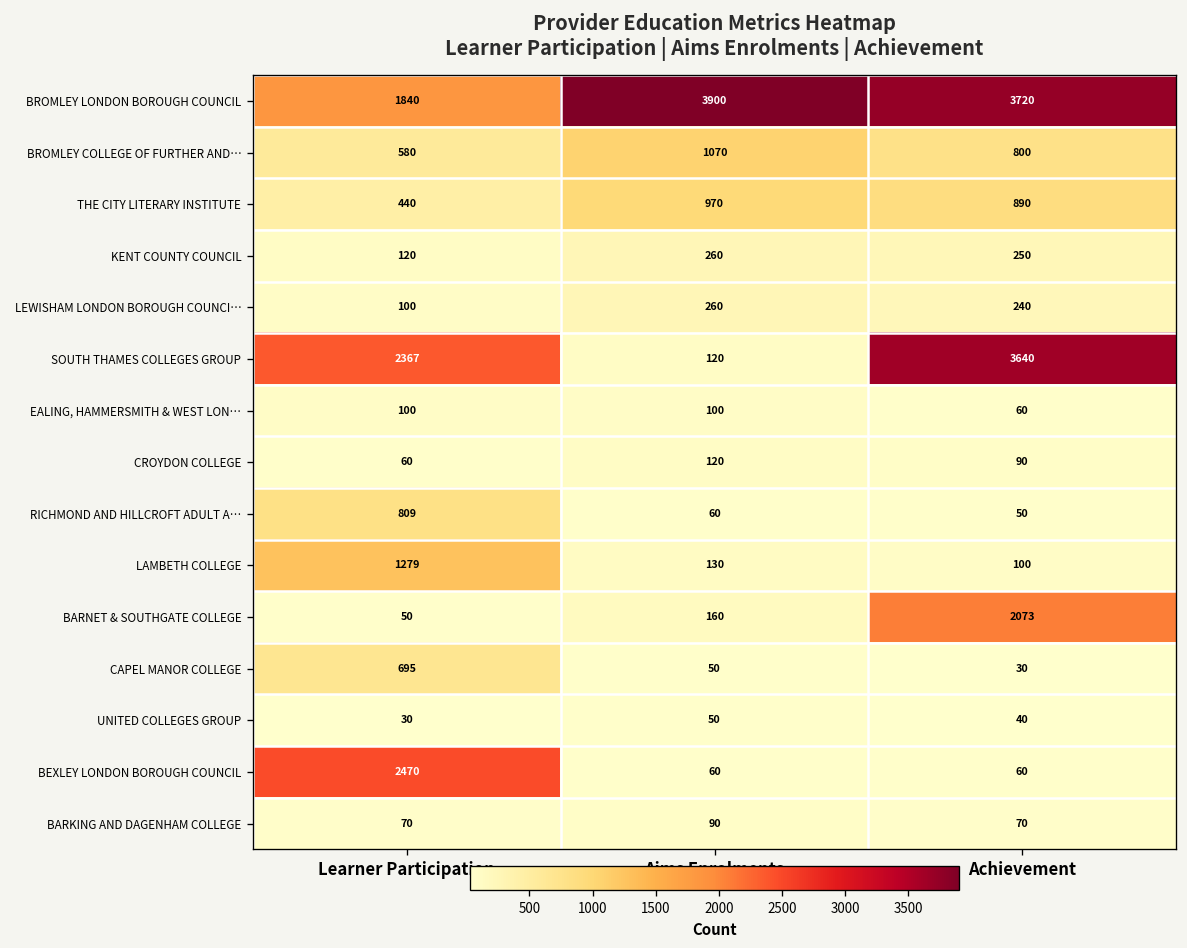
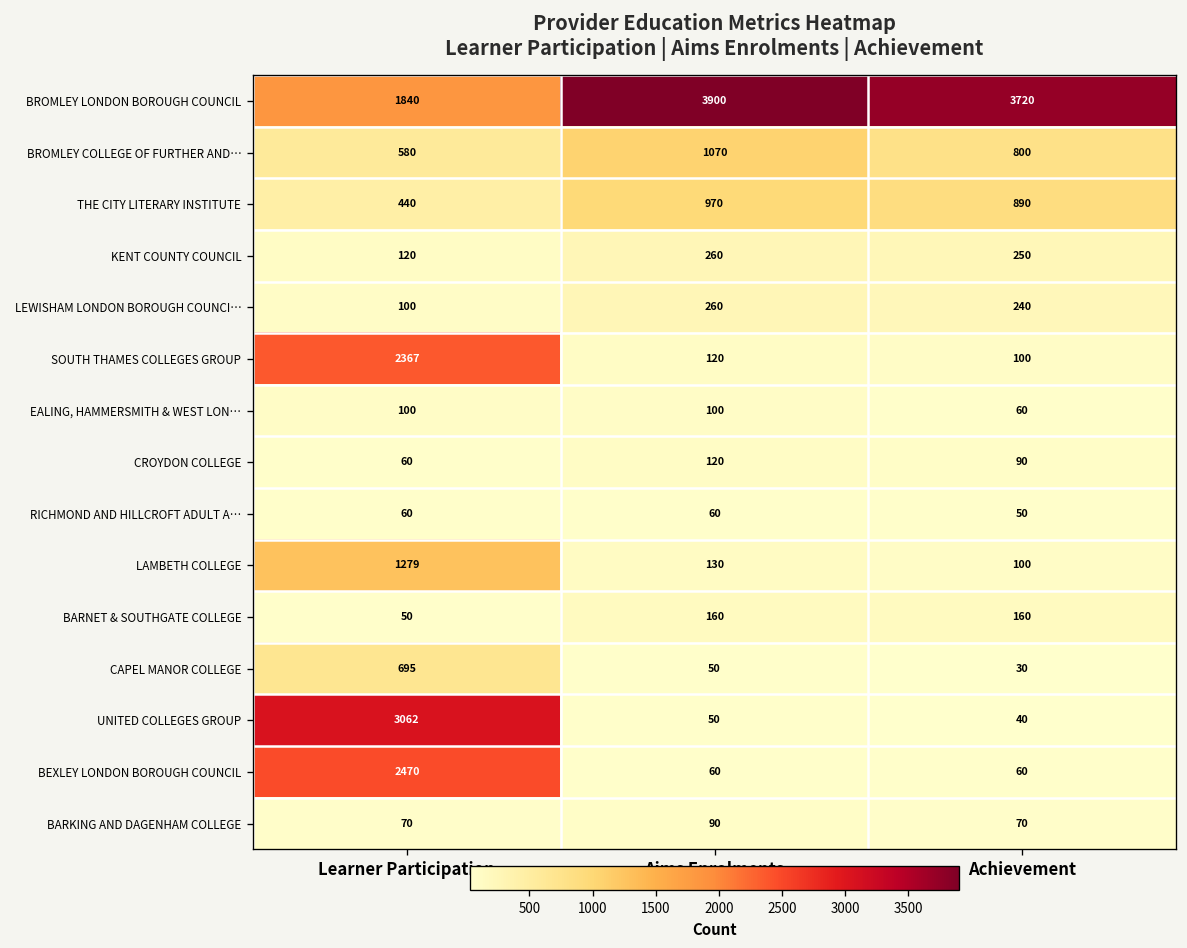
SOUTH THAMES COLLEGES GROUP, Achievement: 3640 -> 100
RICHMOND AND HILLCROFT ADULT A…, Learner Participation: 809 -> 60
BARNET & SOUTHGATE COLLEGE, Achievement: 2073 -> 160
UNITED COLLEGES GROUP, Learner Participation: 30 -> 3062
